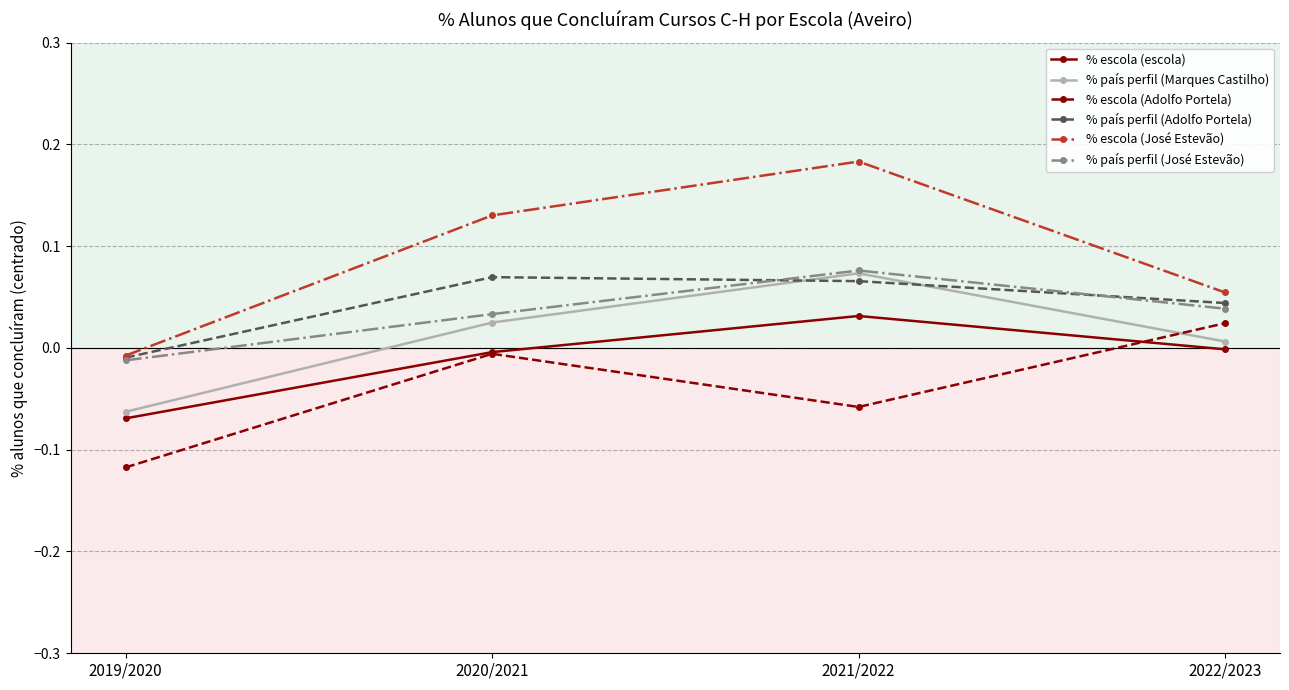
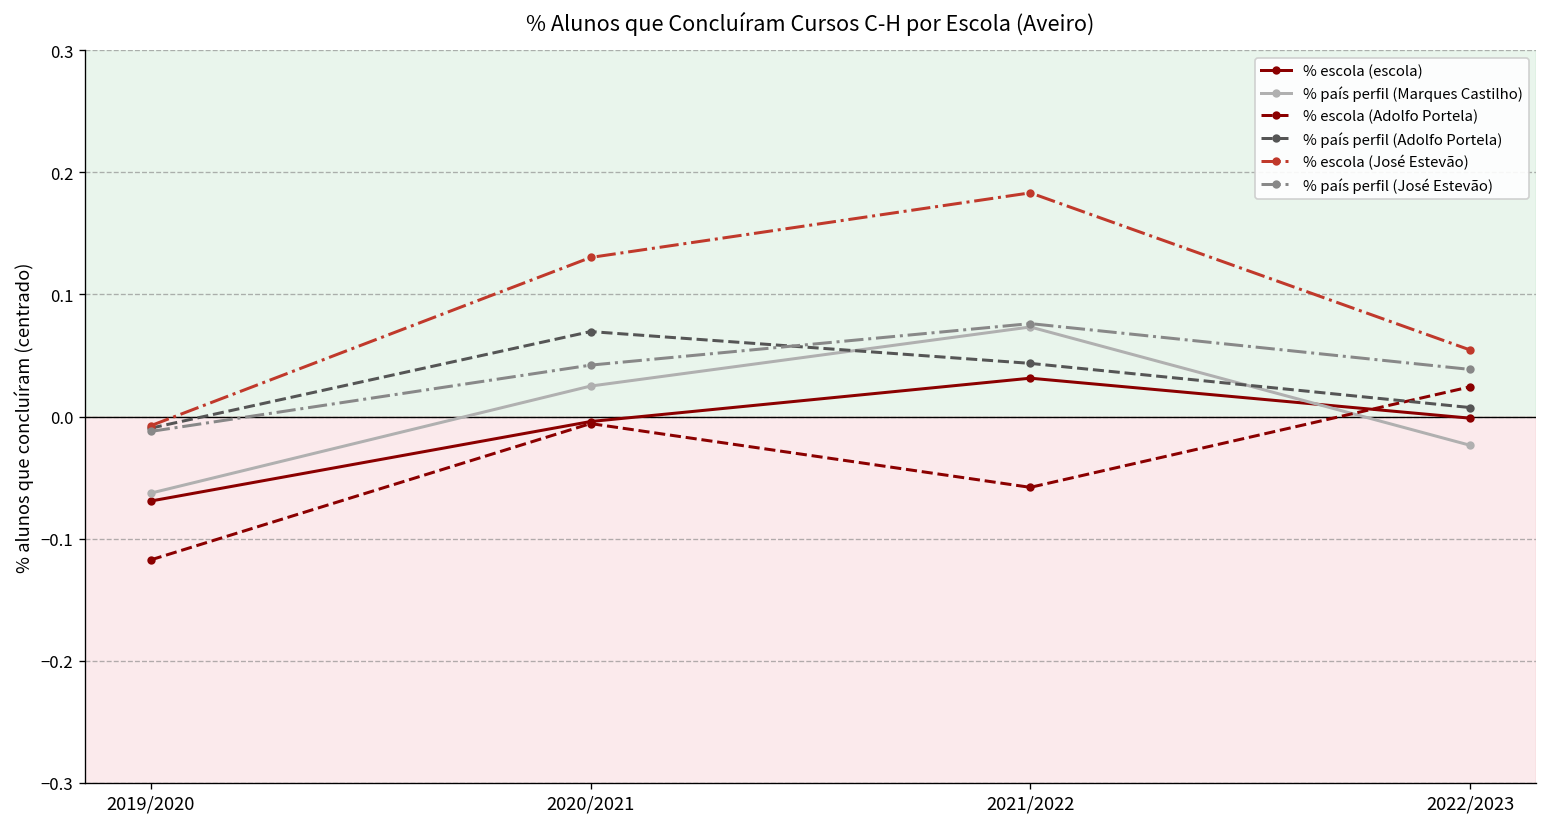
% país perfil (José Estevão), 2020/2021: 0.033 -> 0.042
% país perfil (Adolfo Portela), 2021/2022: 0.066 -> 0.044
% país perfil (Marques Castilho), 2022/2023: 0.006 -> -0.024
% país perfil (Adolfo Portela), 2022/2023: 0.044 -> 0.007
